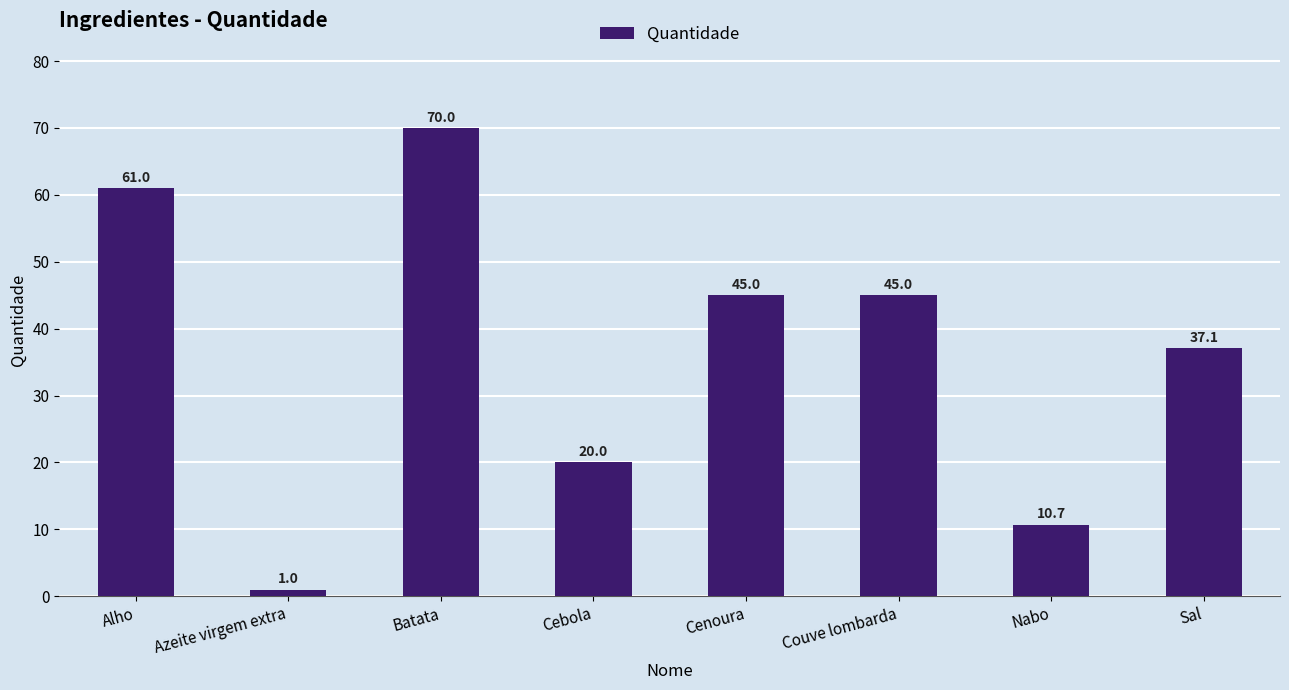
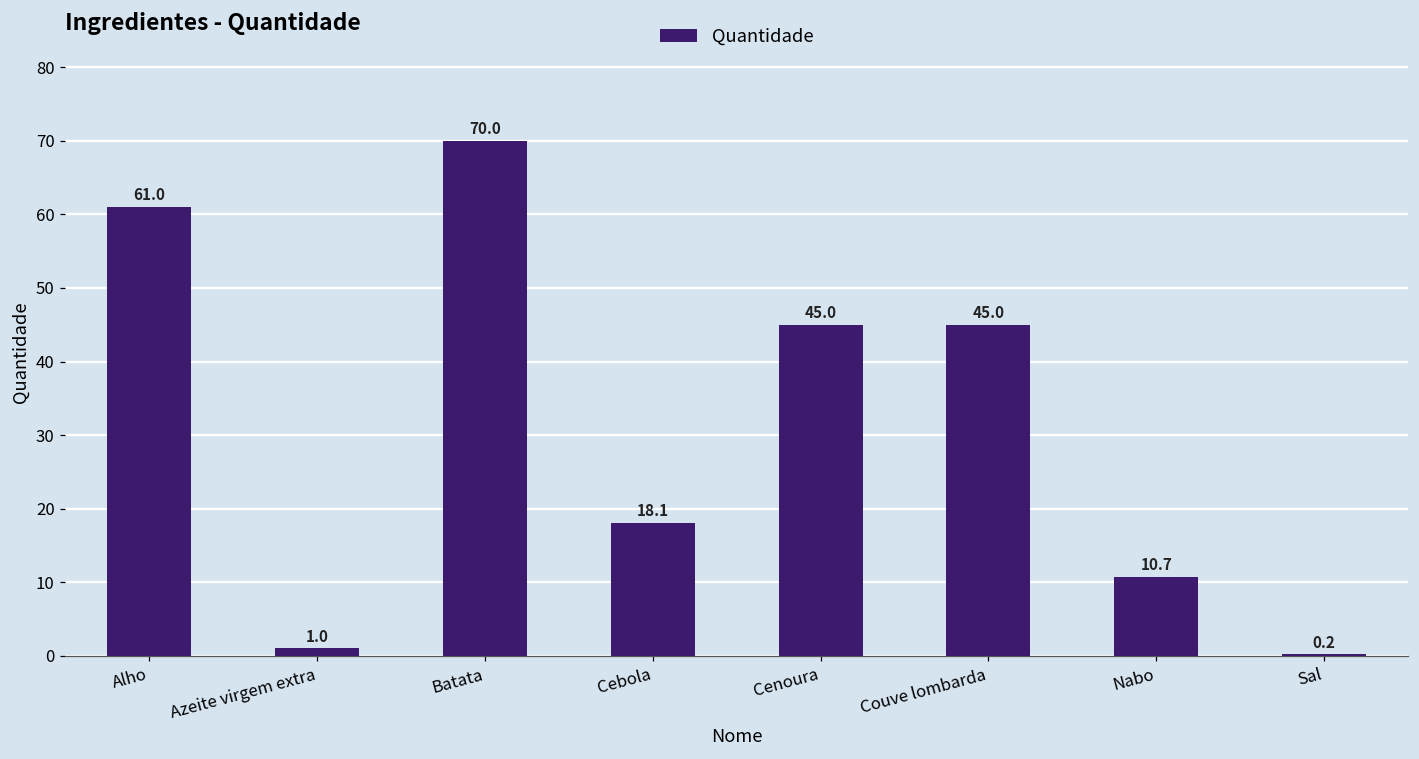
Cebola: 20.0 -> 18.1
Sal: 37.1 -> 0.2
